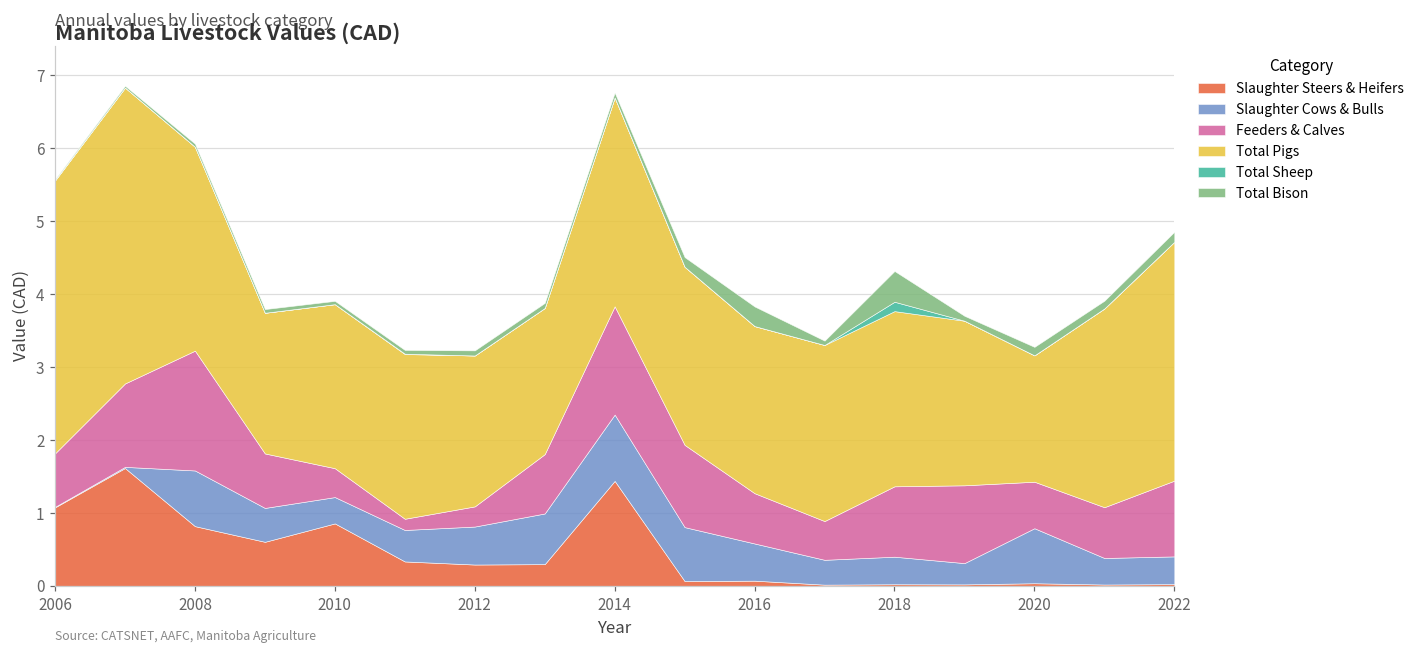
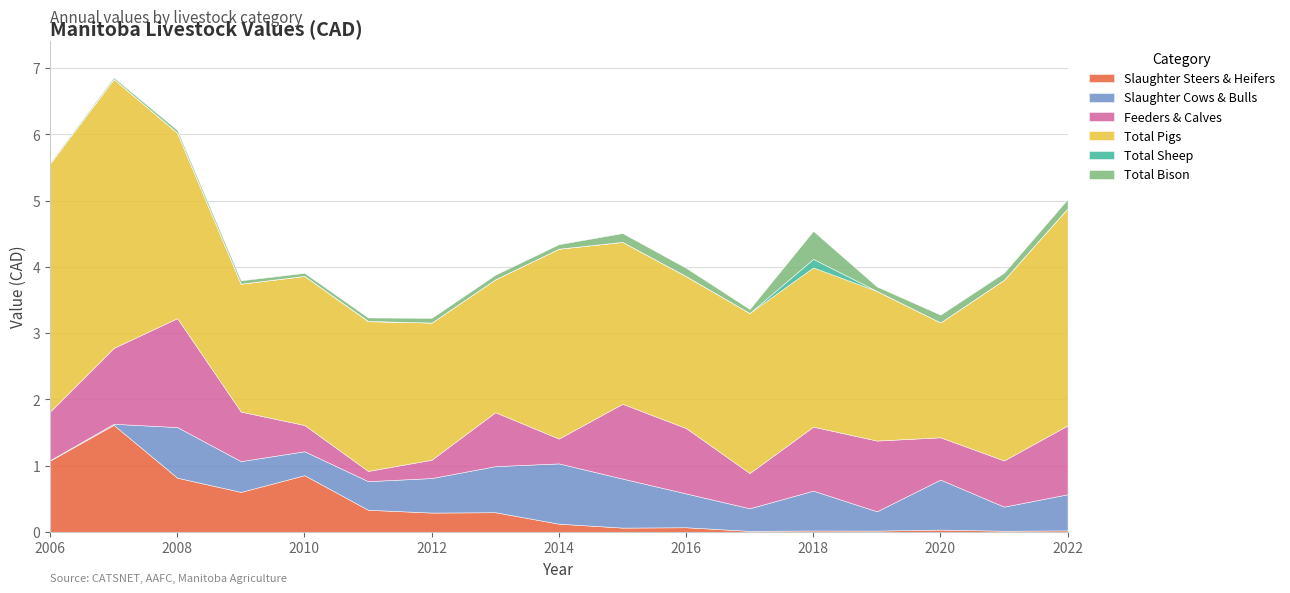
Slaughter Steers & Heifers, 2014: 1.4 -> 0.1
Feeders & Calves, 2014: 1.5 -> 0.4
Feeders & Calves, 2016: 0.7 -> 1.0
Total Bison, 2016: 0.3 -> 0.1
Slaughter Cows & Bulls, 2018: 0.4 -> 0.6
Slaughter Cows & Bulls, 2022: 0.4 -> 0.5
